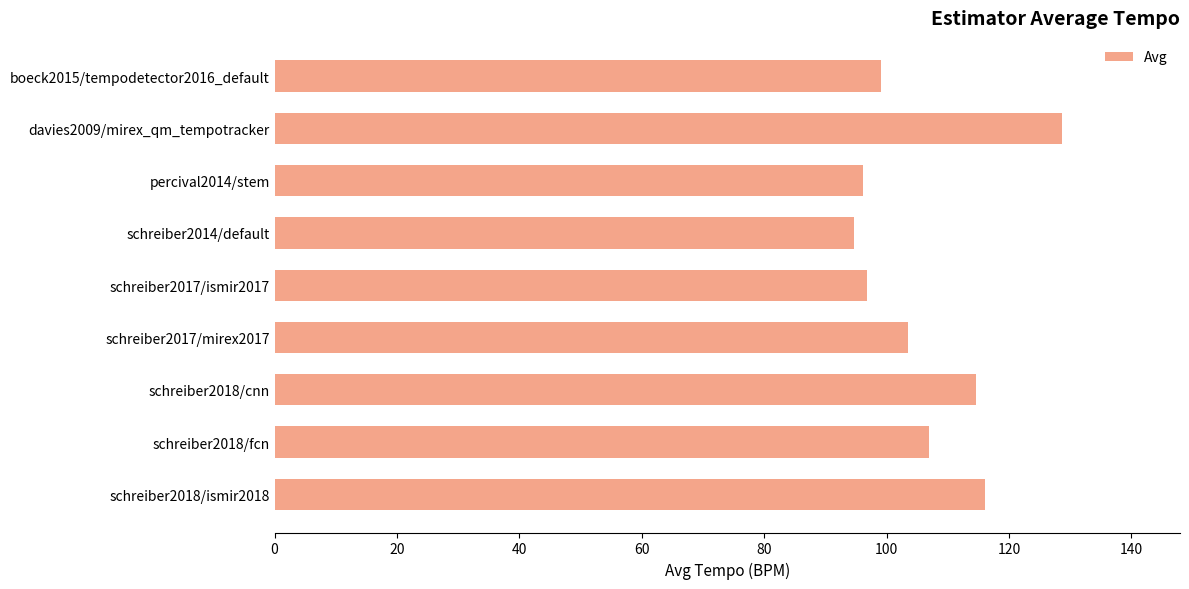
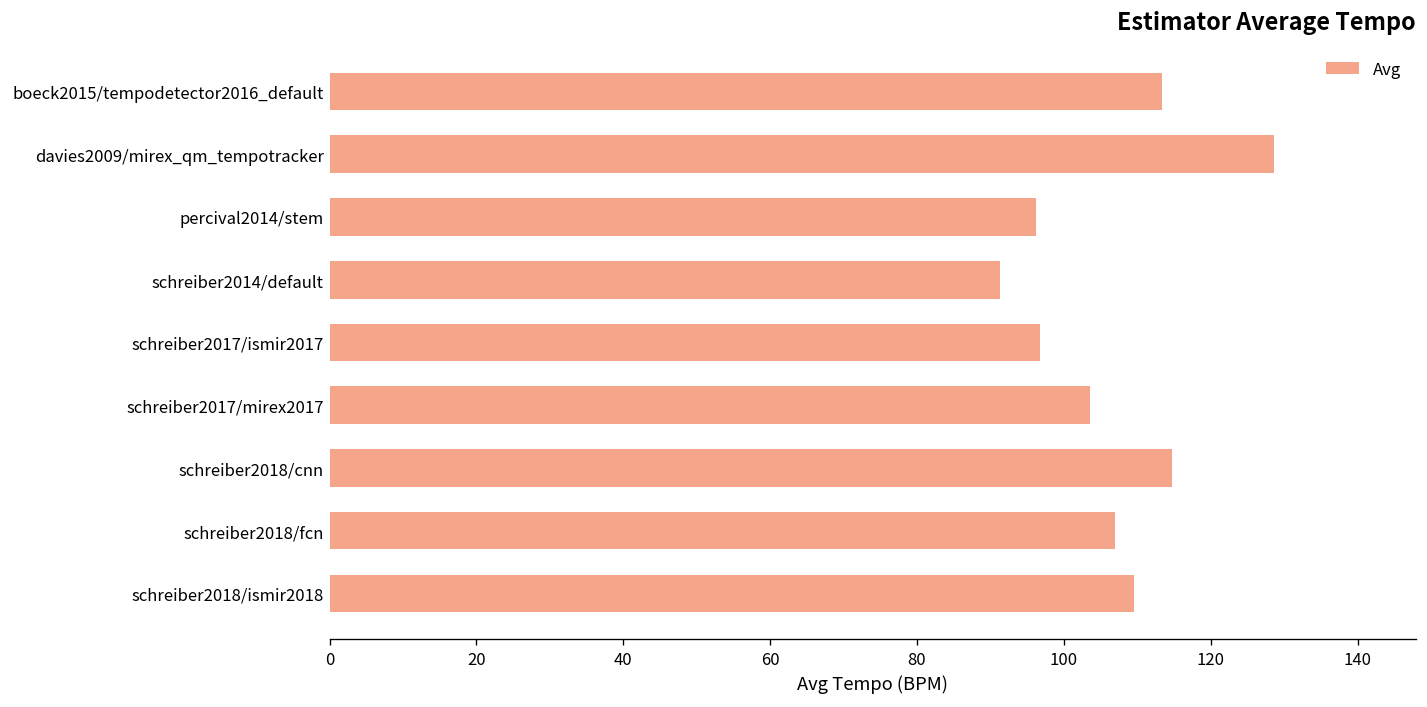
boeck2015/tempodetector2016_default: 99 -> 113
schreiber2014/default: 95 -> 91
schreiber2018/ismir2018: 116 -> 110
